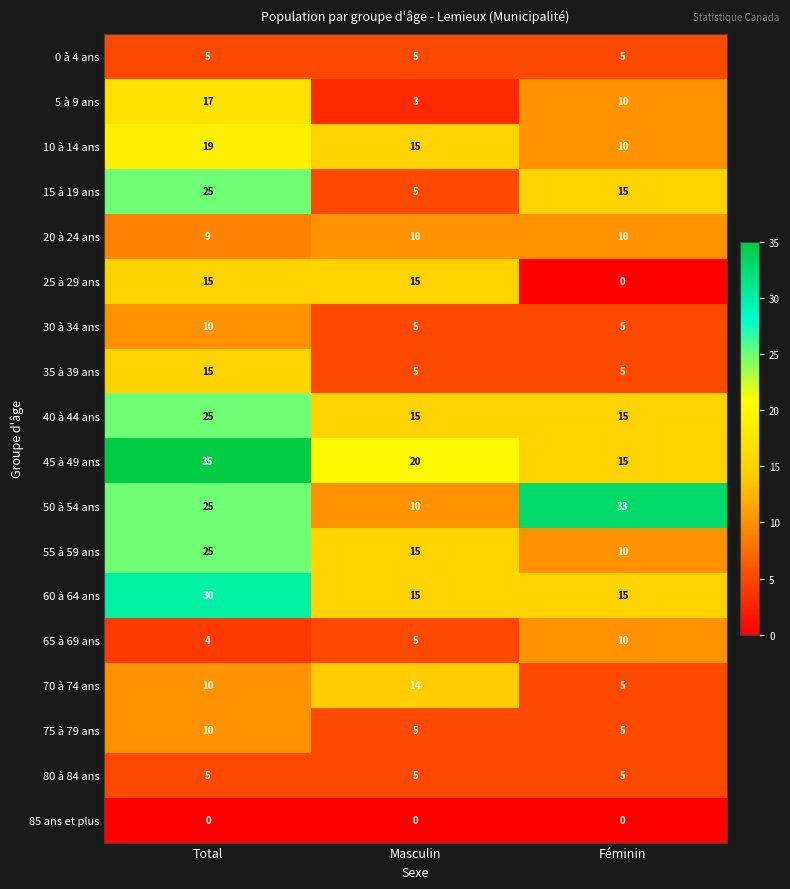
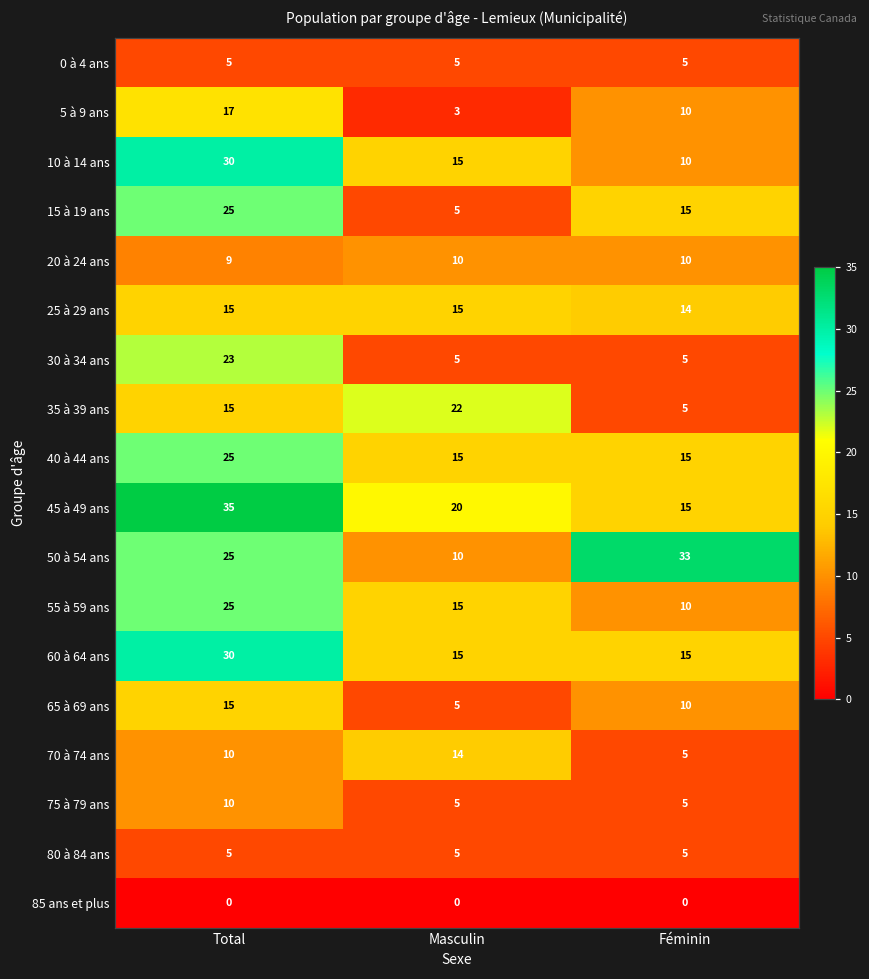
10 à 14 ans, Total: 19 -> 30
25 à 29 ans, Féminin: 0 -> 14
30 à 34 ans, Total: 10 -> 23
35 à 39 ans, Masculin: 5 -> 22
65 à 69 ans, Total: 4 -> 15
